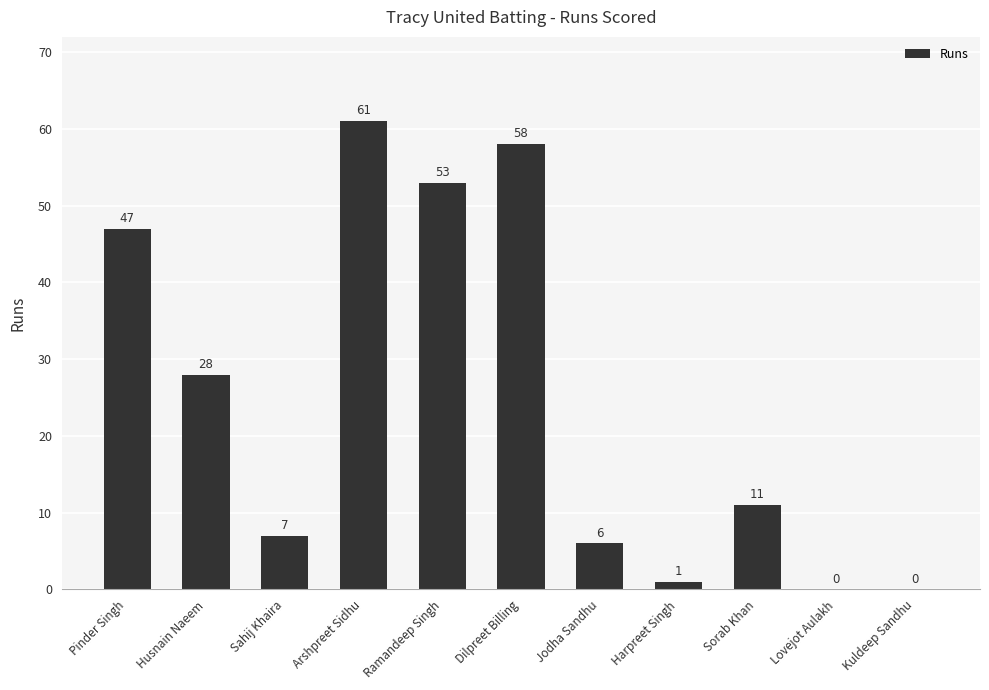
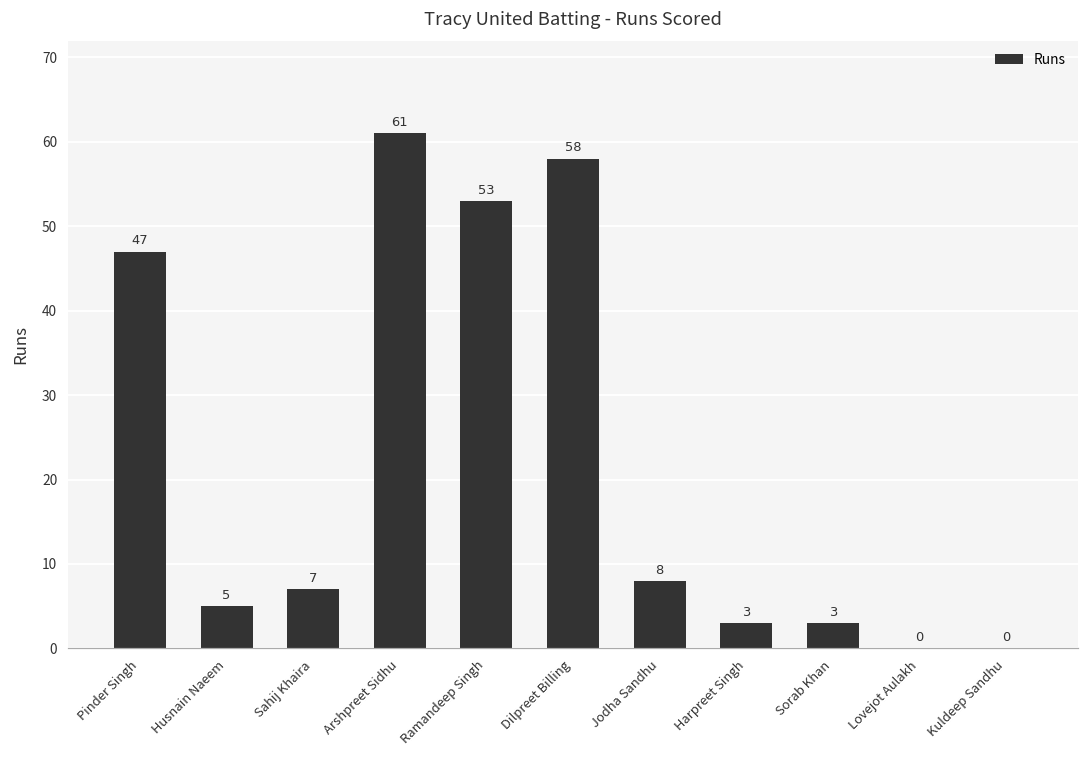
Husnain Naeem: 28 -> 5
Jodha Sandhu: 6 -> 8
Harpreet Singh: 1 -> 3
Sorab Khan: 11 -> 3
